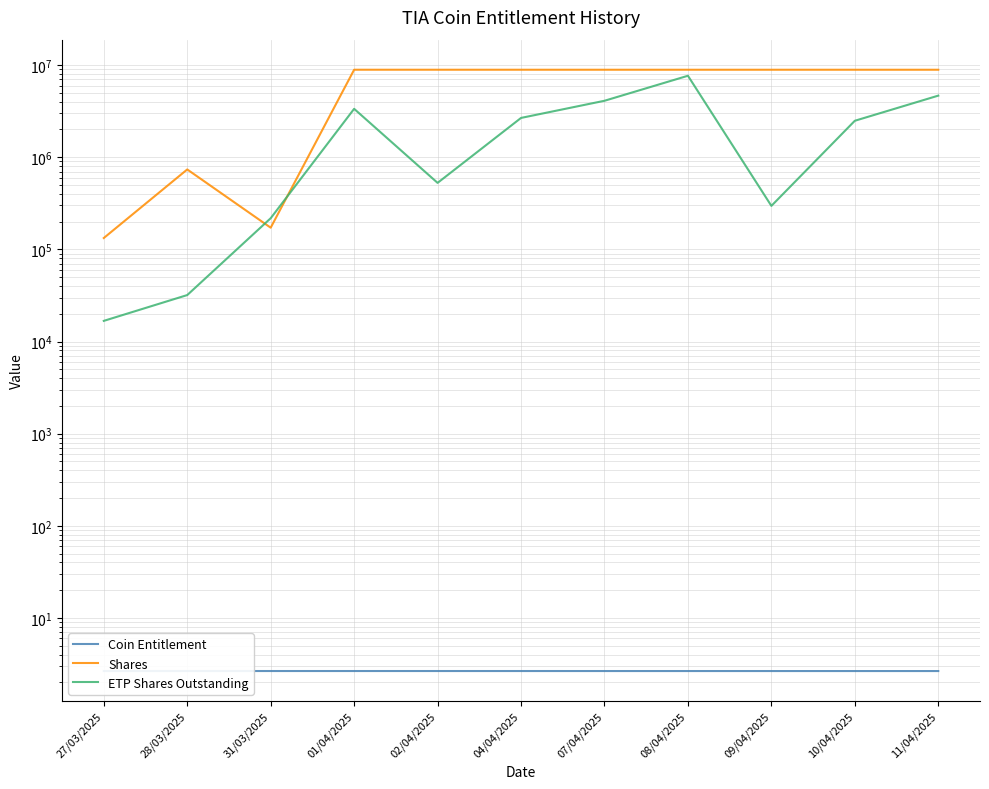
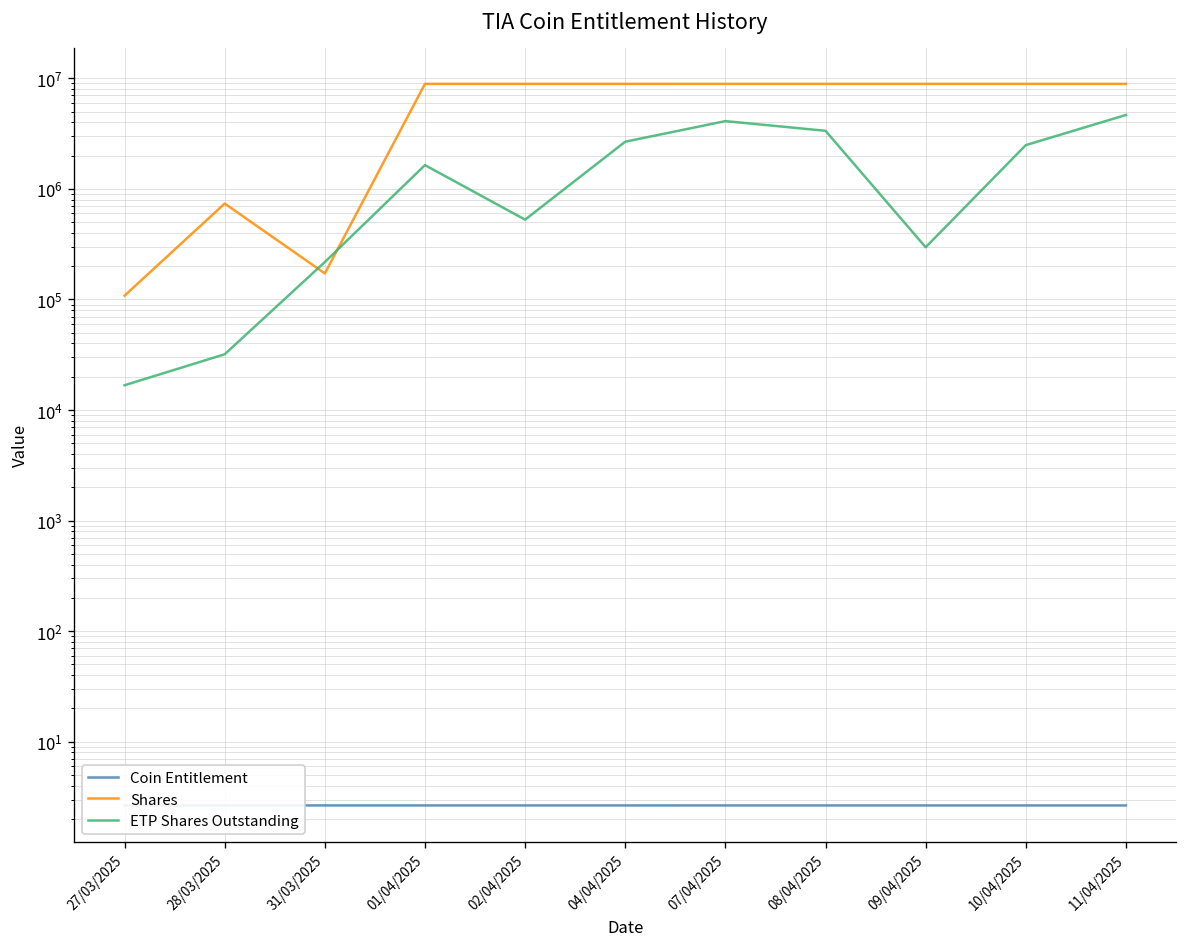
Shares, 27/03/2025: 130000 -> 110000
ETP Shares Outstanding, 01/04/2025: 3400000 -> 1600000
ETP Shares Outstanding, 08/04/2025: 8000000 -> 3400000
